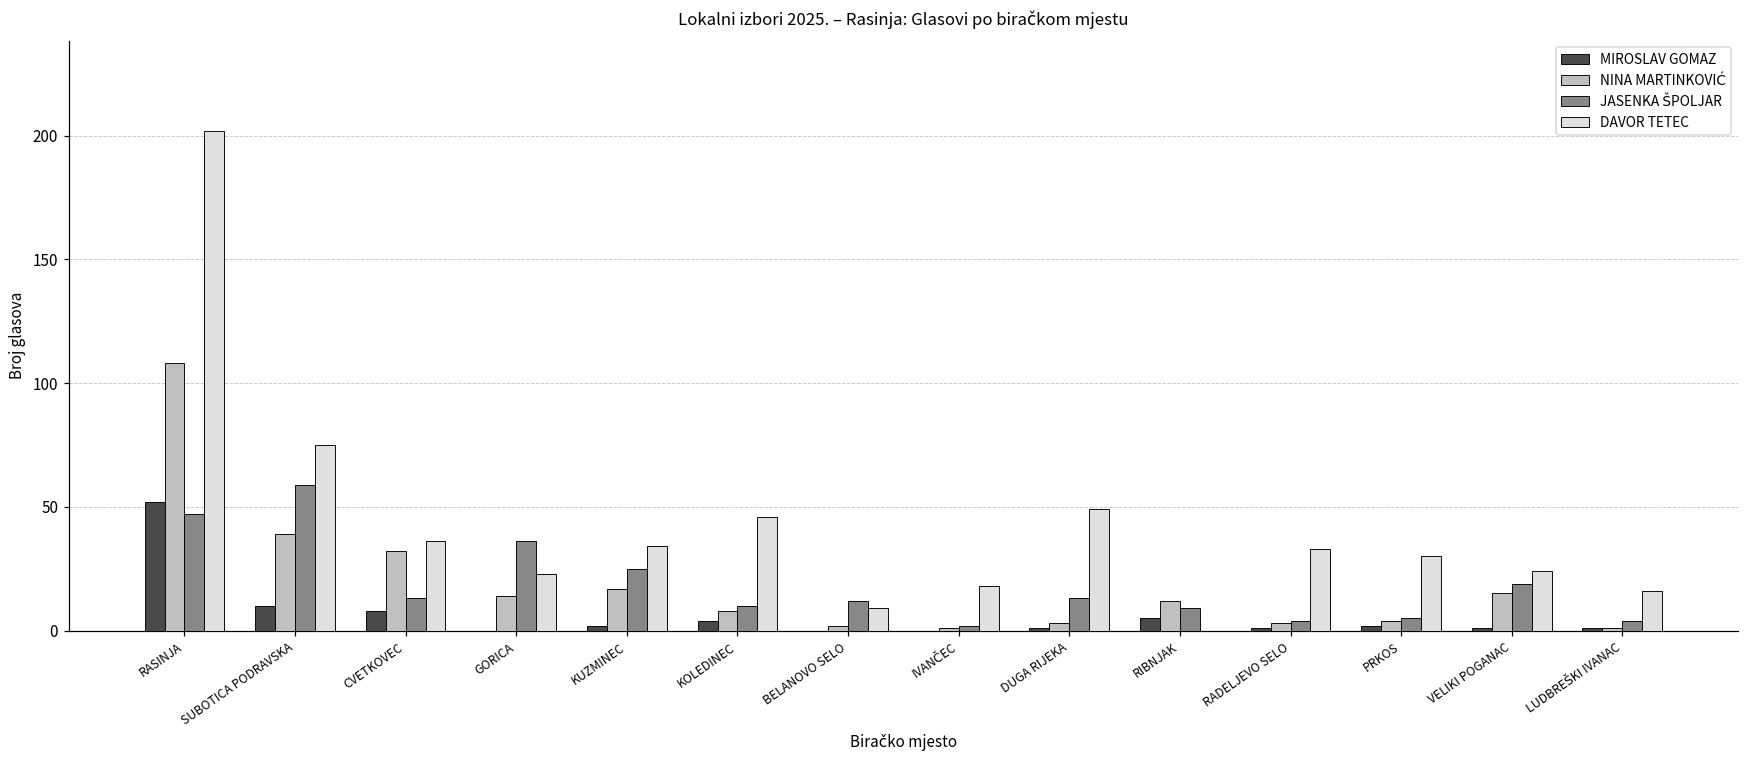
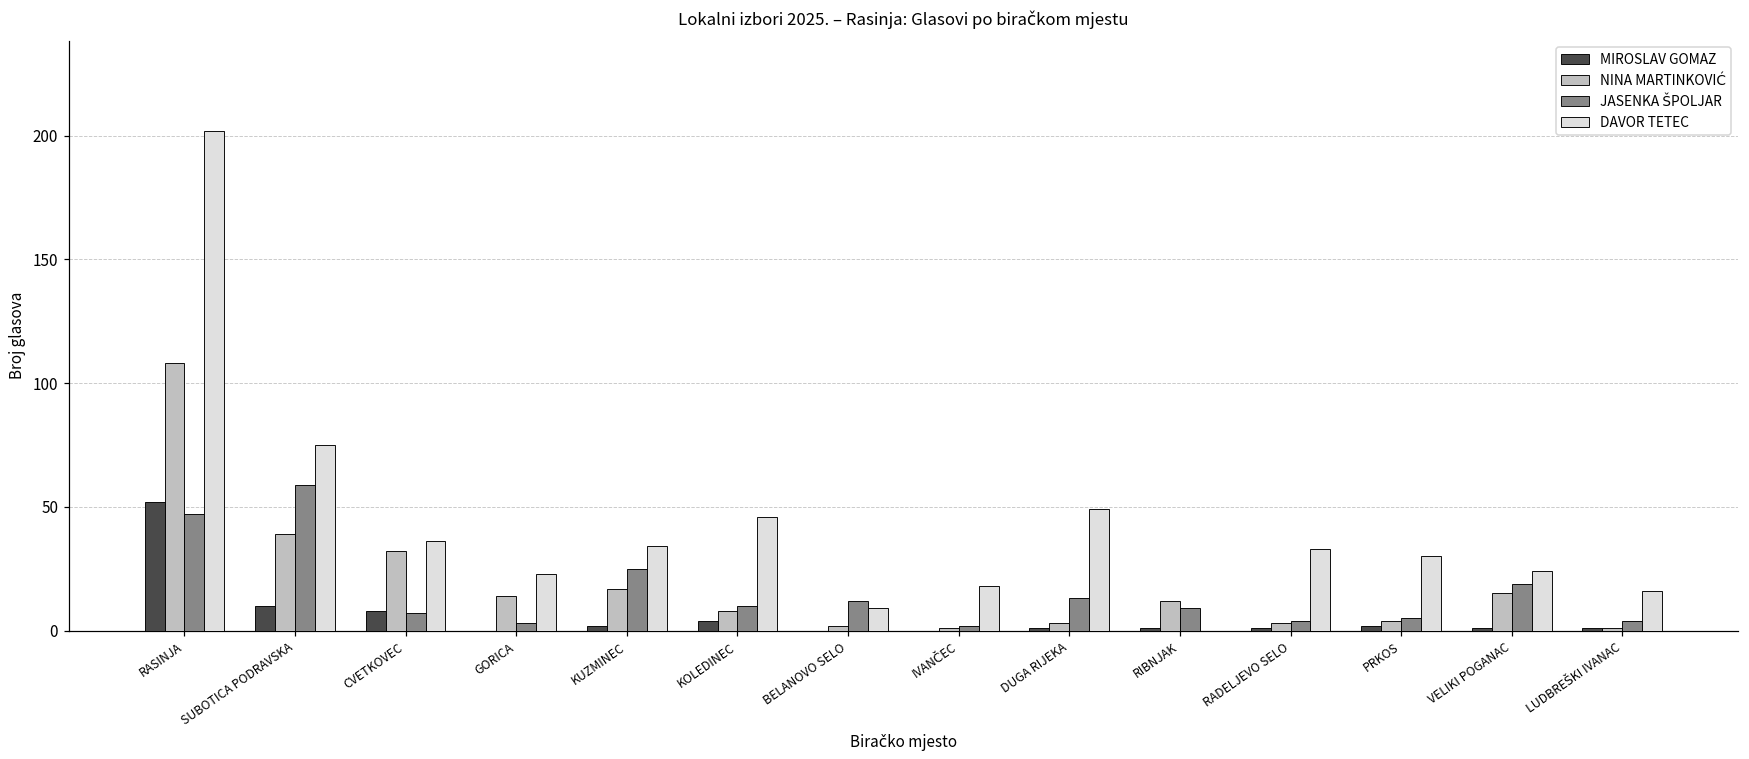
JASENKA ŠPOLJAR, CVETKOVEC: 13 -> 7
JASENKA ŠPOLJAR, GORICA: 36 -> 3
MIROSLAV GOMAZ, RIBNJAK: 5 -> 1
